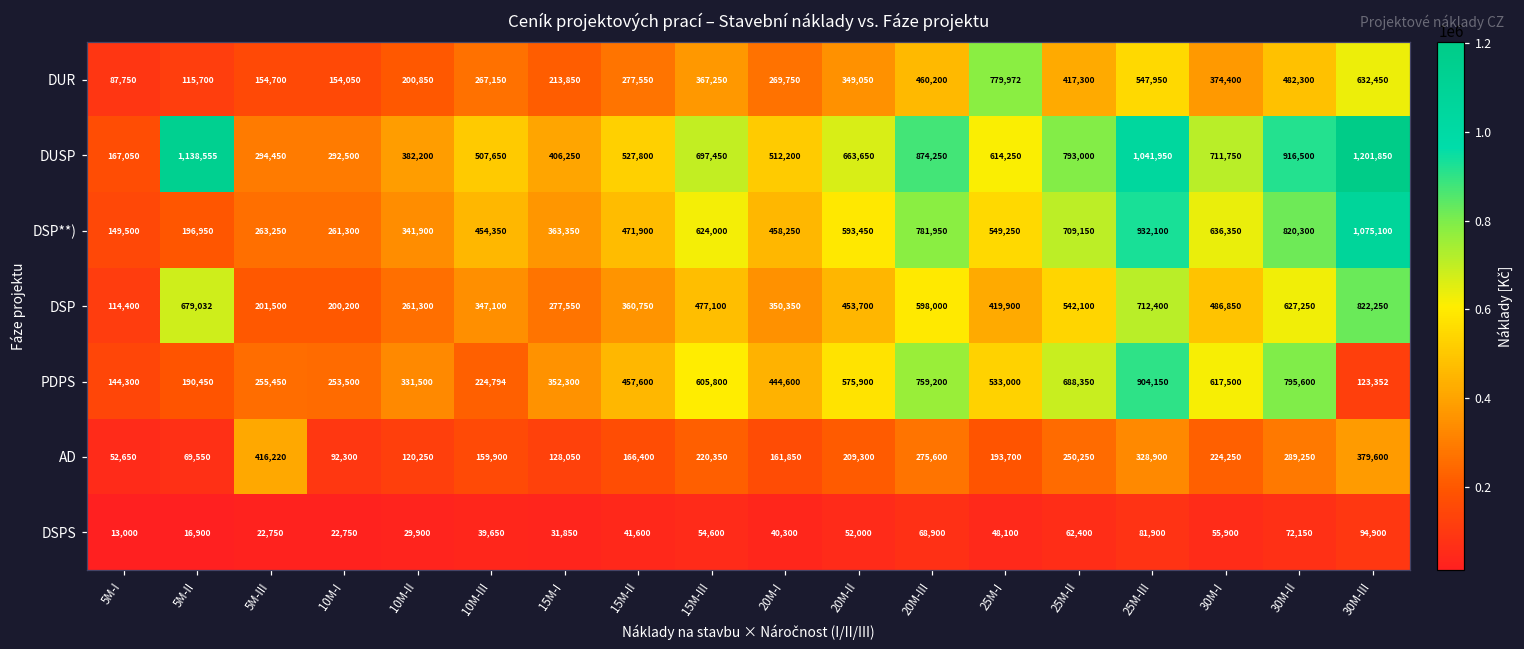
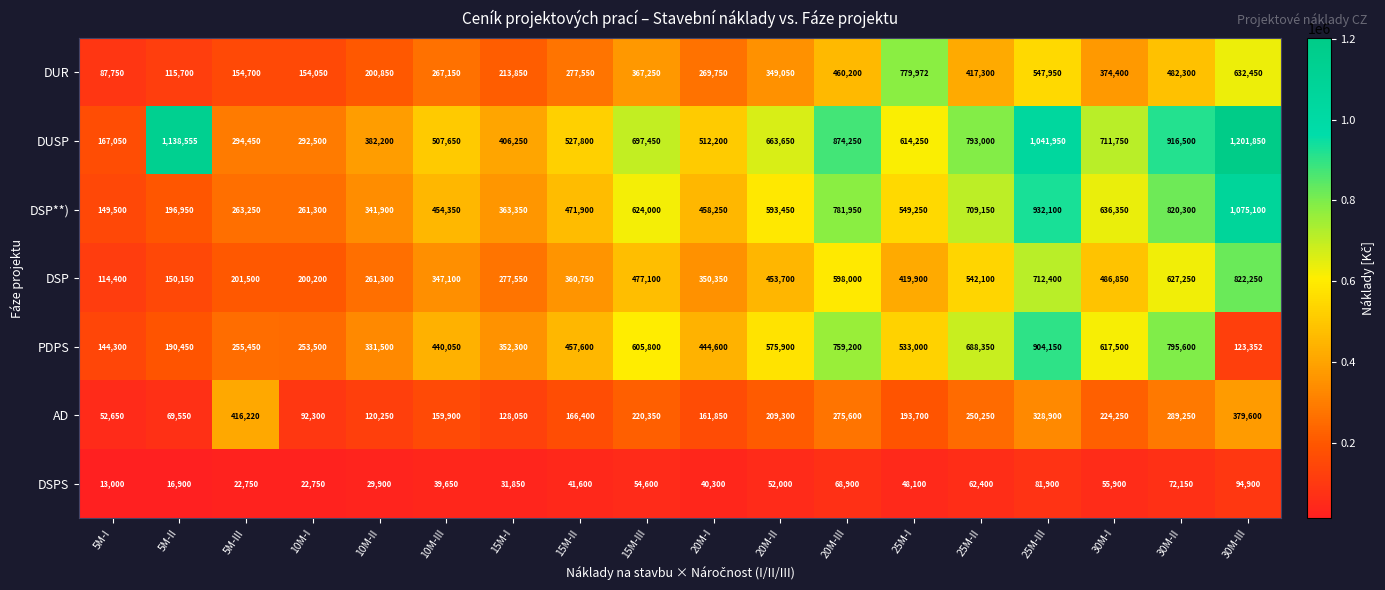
DSP, 5M-II: 679,032 -> 150,150
PDPS, 10M-III: 224,794 -> 440,050
